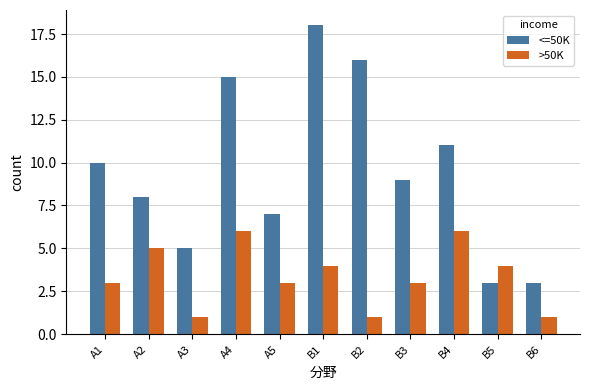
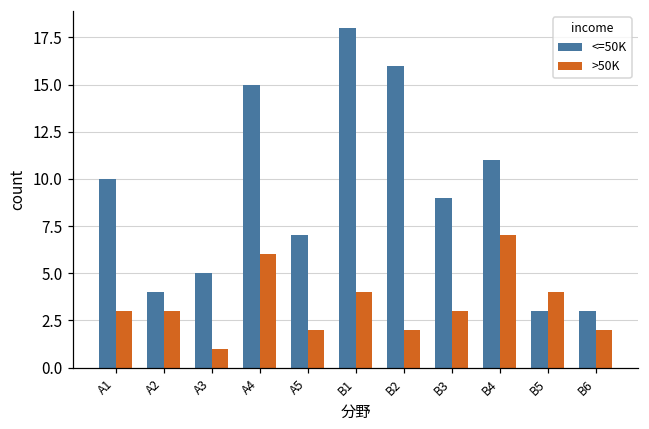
<=50K, A2: 8 -> 4
>50K, A2: 5 -> 3
>50K, A5: 3 -> 2
>50K, B2: 1 -> 2
>50K, B4: 6 -> 7
>50K, B6: 1 -> 2
